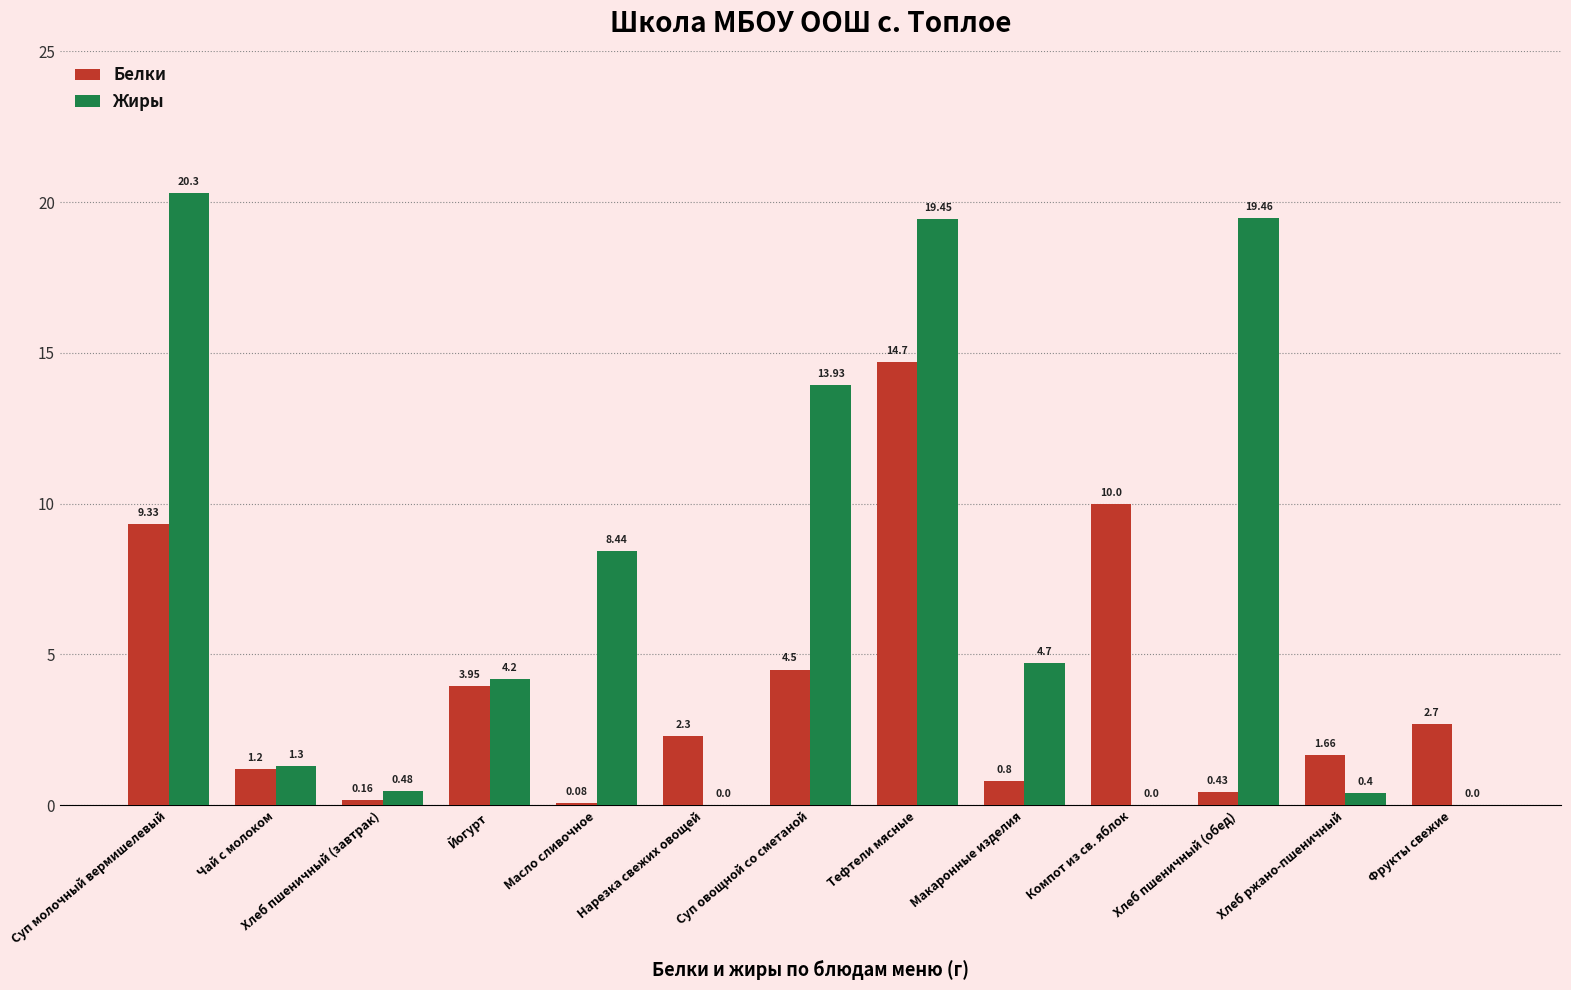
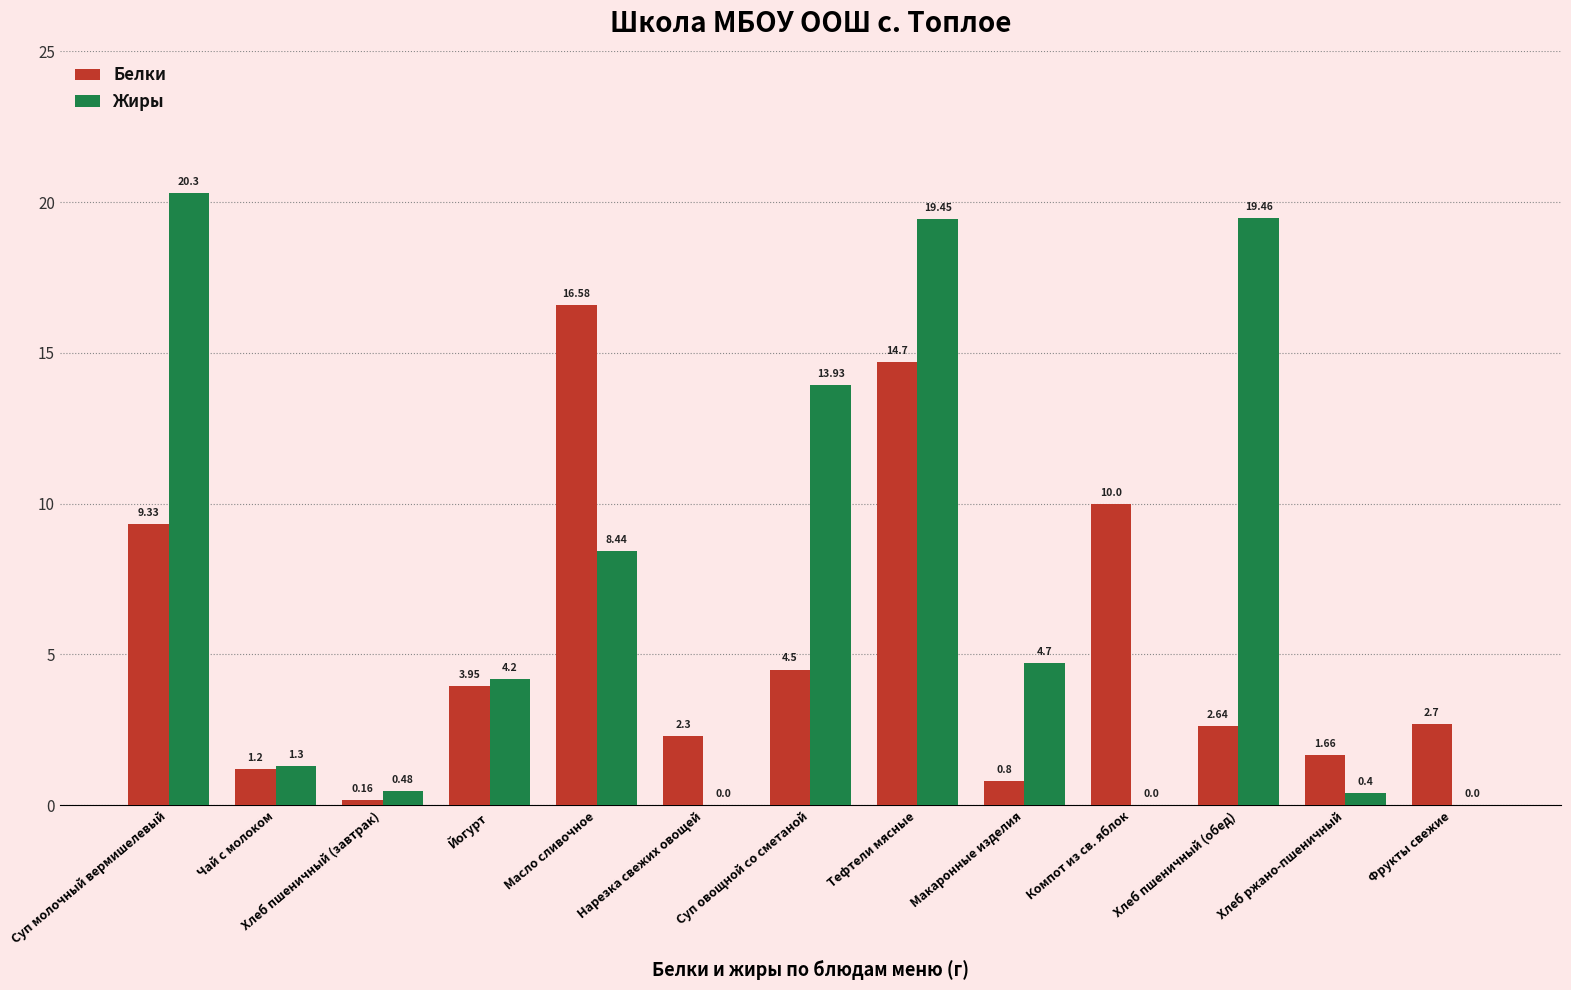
Белки, Масло сливочное: 0.08 -> 16.58
Белки, Хлеб пшеничный (обед): 0.43 -> 2.64
